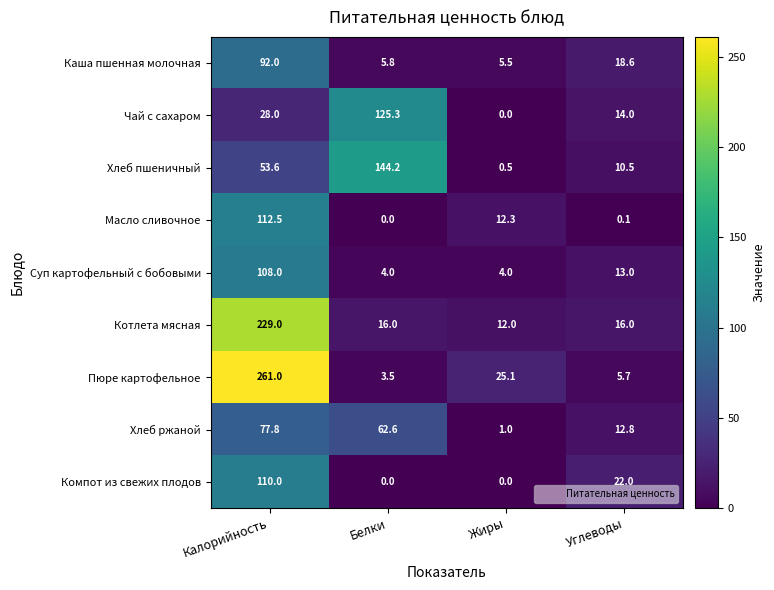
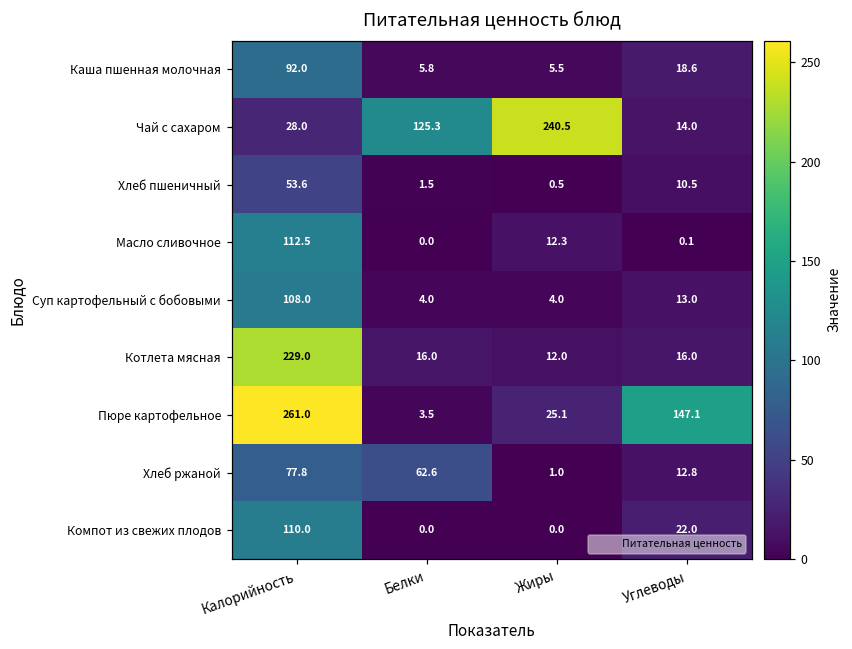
Чай с сахаром, Жиры: 0.0 -> 240.5
Хлеб пшеничный, Белки: 144.2 -> 1.5
Пюре картофельное, Углеводы: 5.7 -> 147.1
